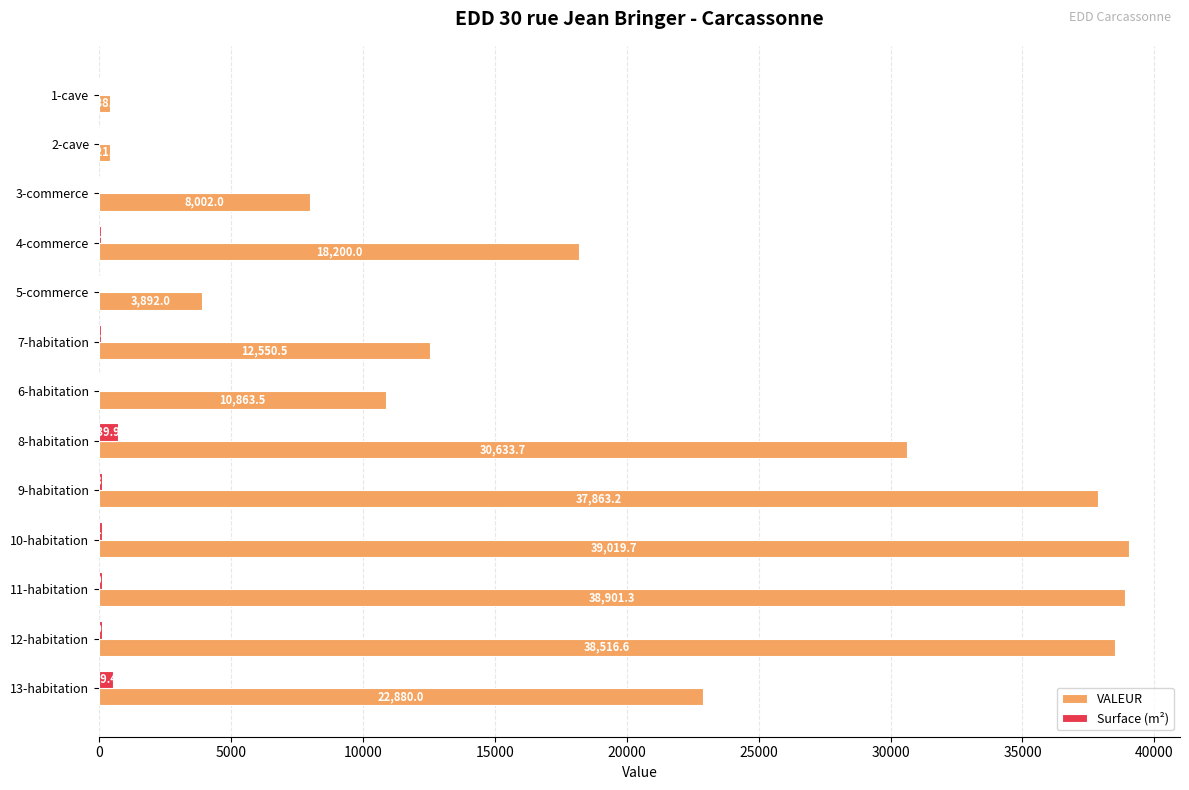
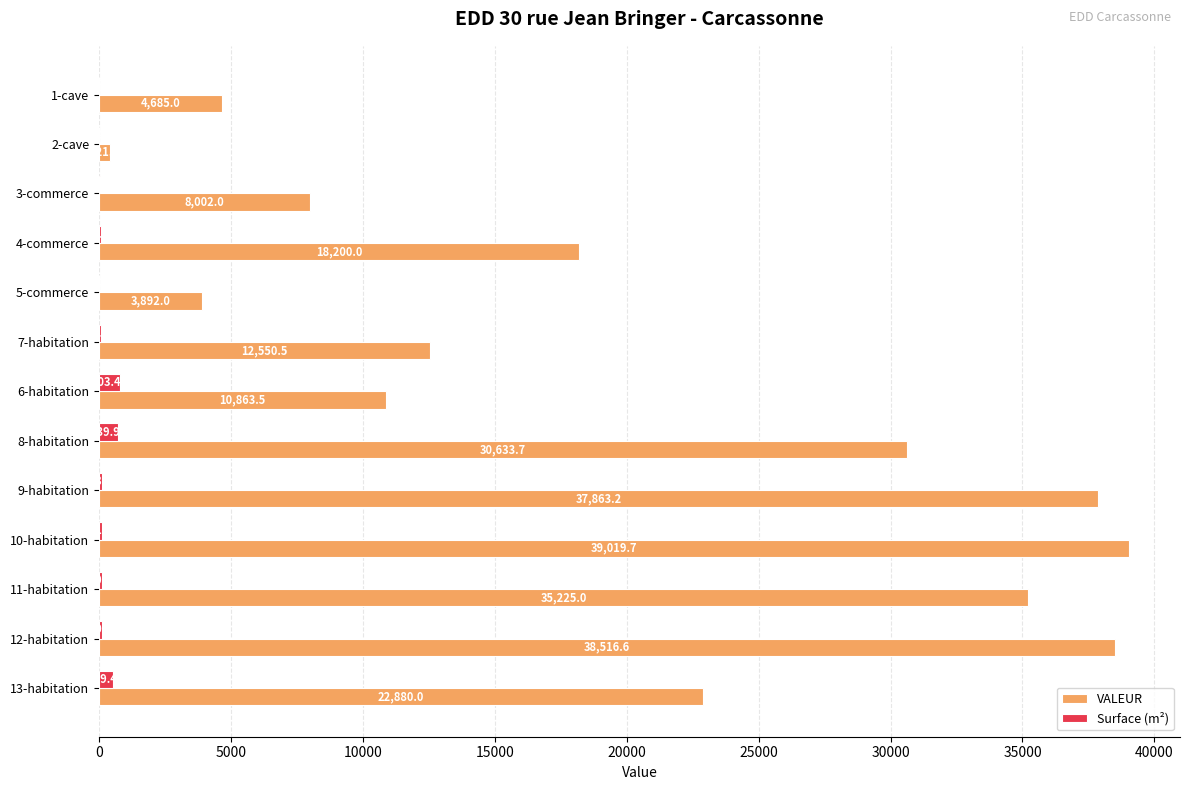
VALEUR, 1-cave: 400 -> 4700
Surface (m²), 6-habitation: 0 -> 800
VALEUR, 11-habitation: 38,901.3 -> 35,225.0
